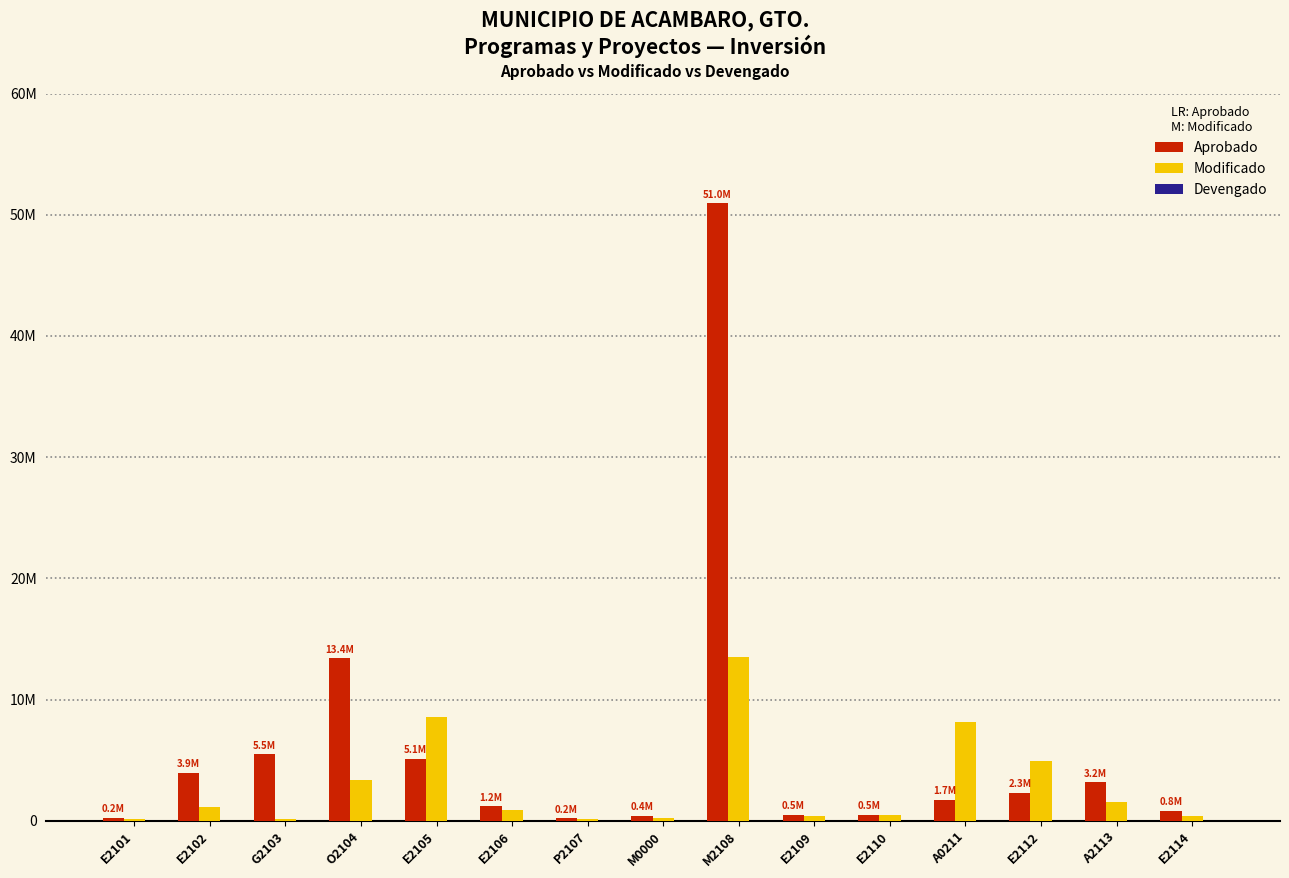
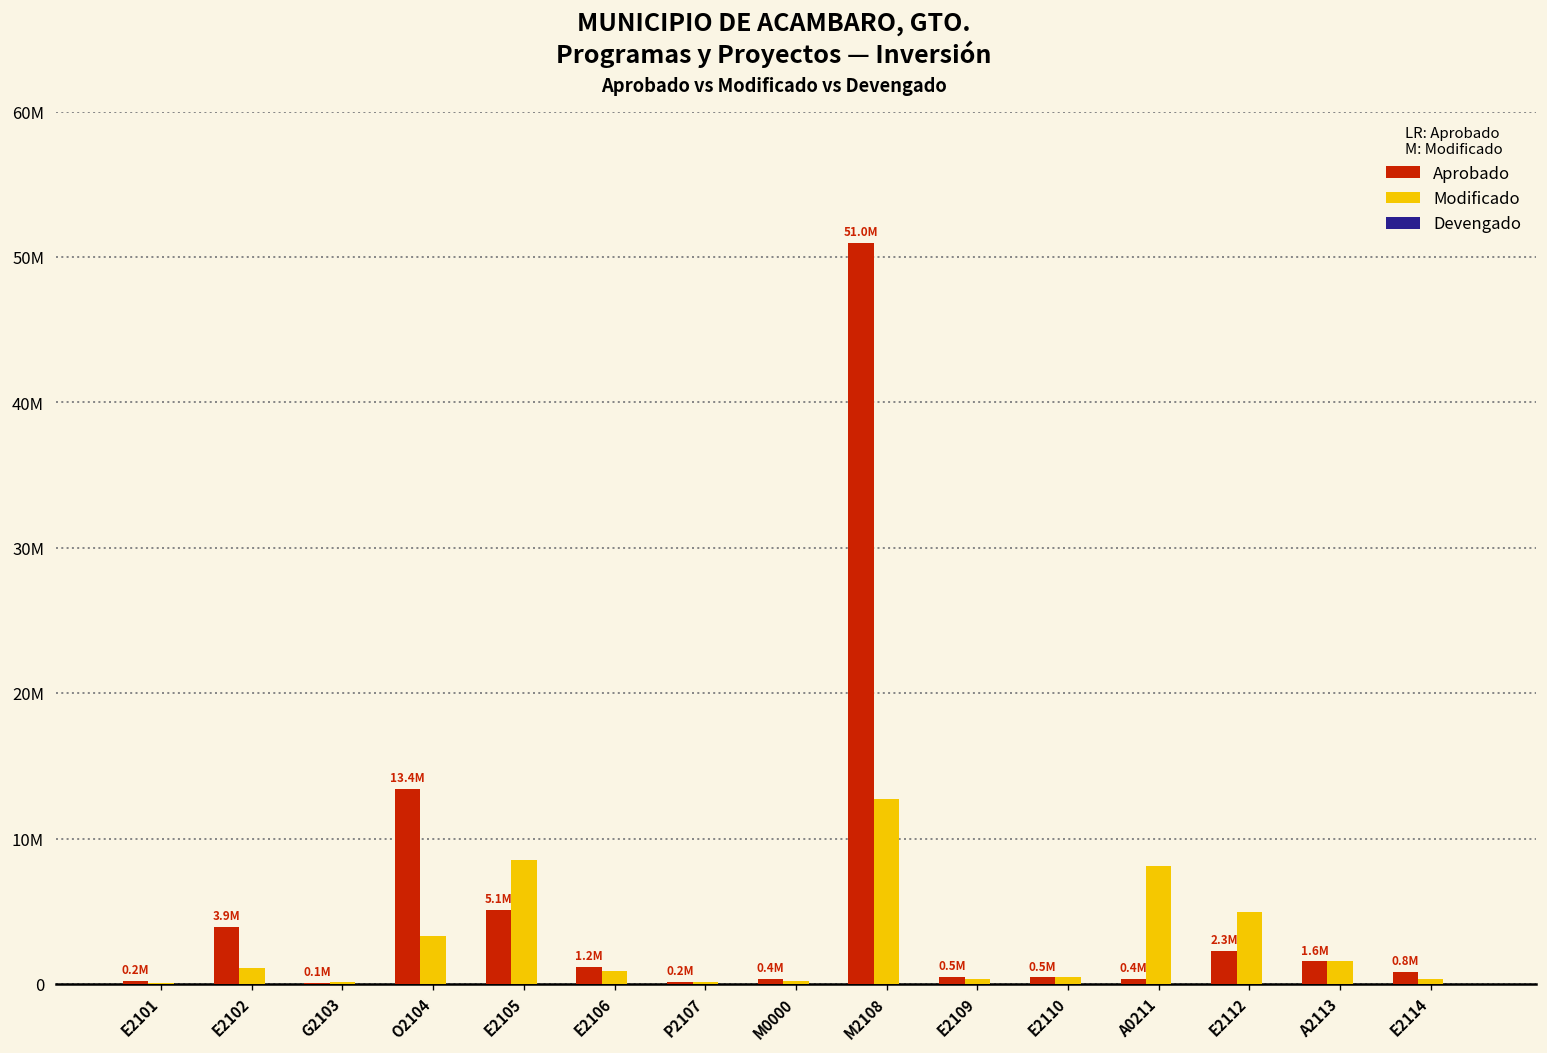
Aprobado, G2103: 5.5M -> 0.1M
Modificado, M2108: 13500000 -> 12700000
Aprobado, A0211: 1.7M -> 0.4M
Aprobado, A2113: 3.2M -> 1.6M
